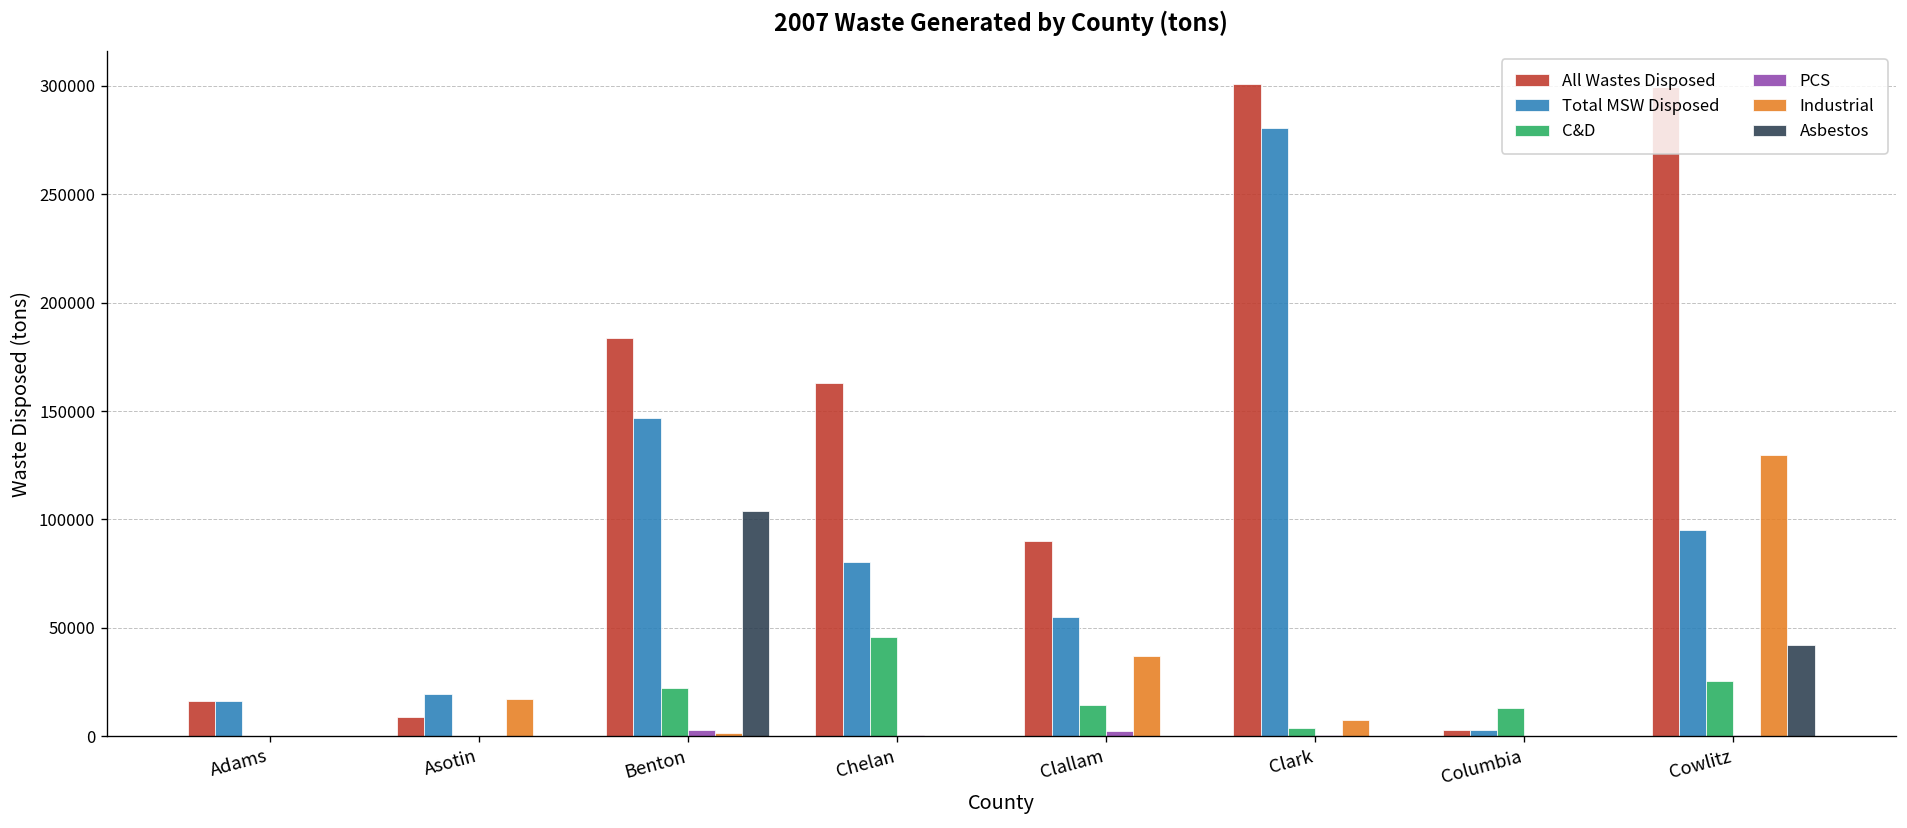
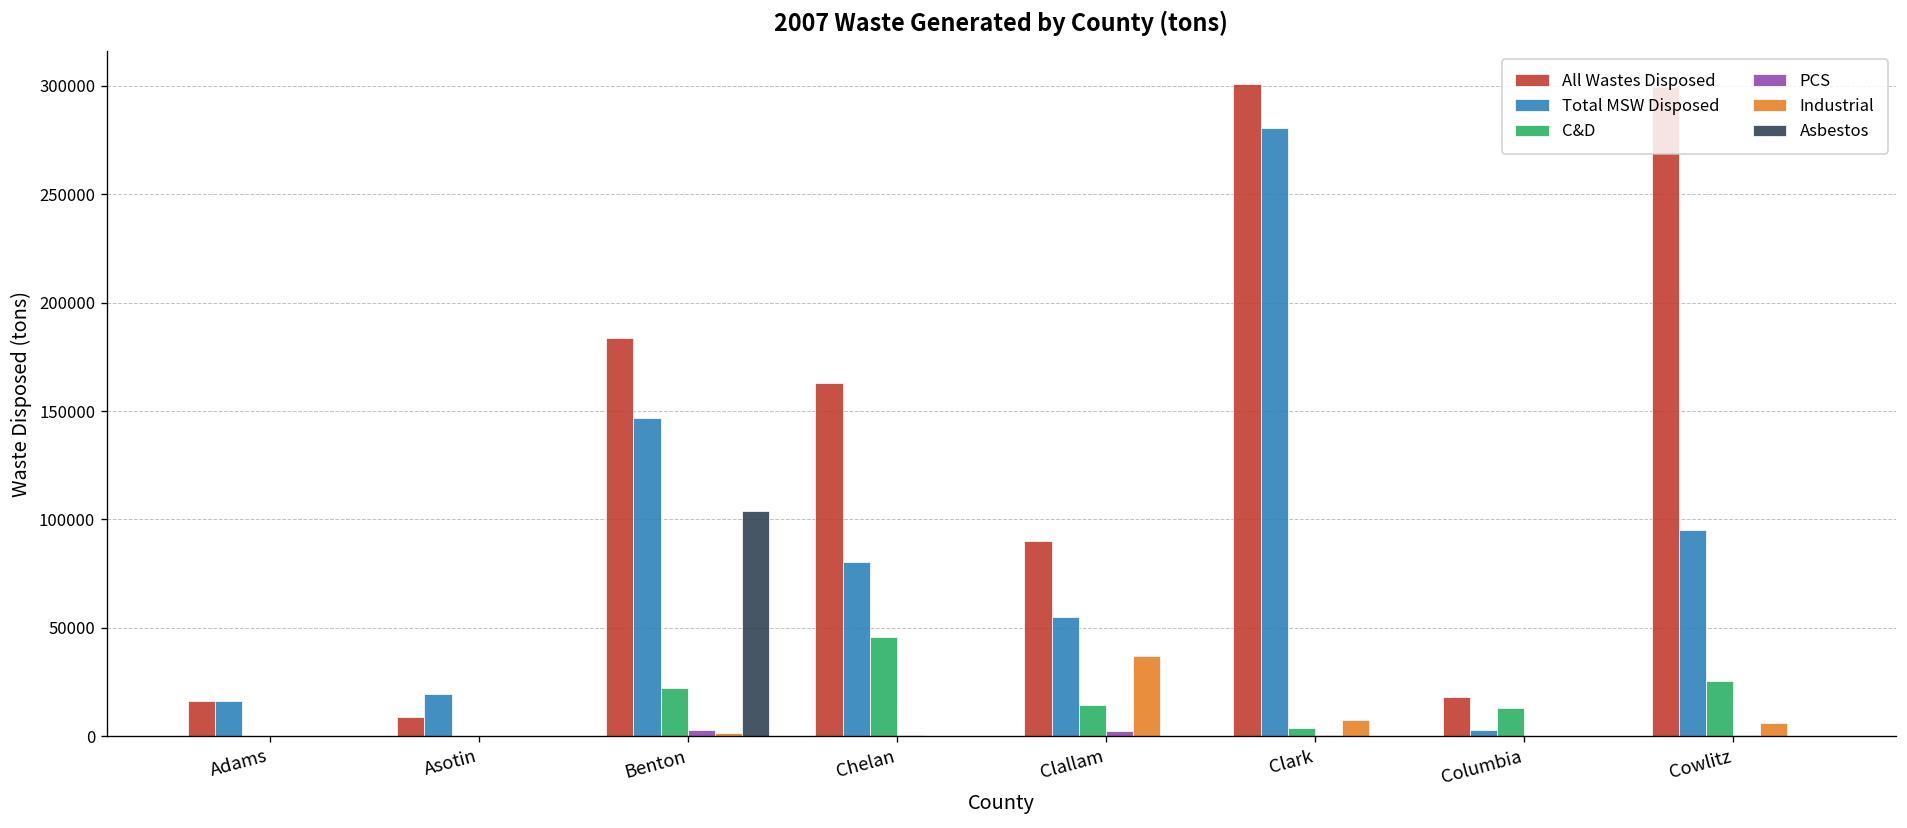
Industrial, Asotin: 17000 -> 0
All Wastes Disposed, Columbia: 3000 -> 18000
Industrial, Cowlitz: 130000 -> 6000
Asbestos, Cowlitz: 42000 -> 0
